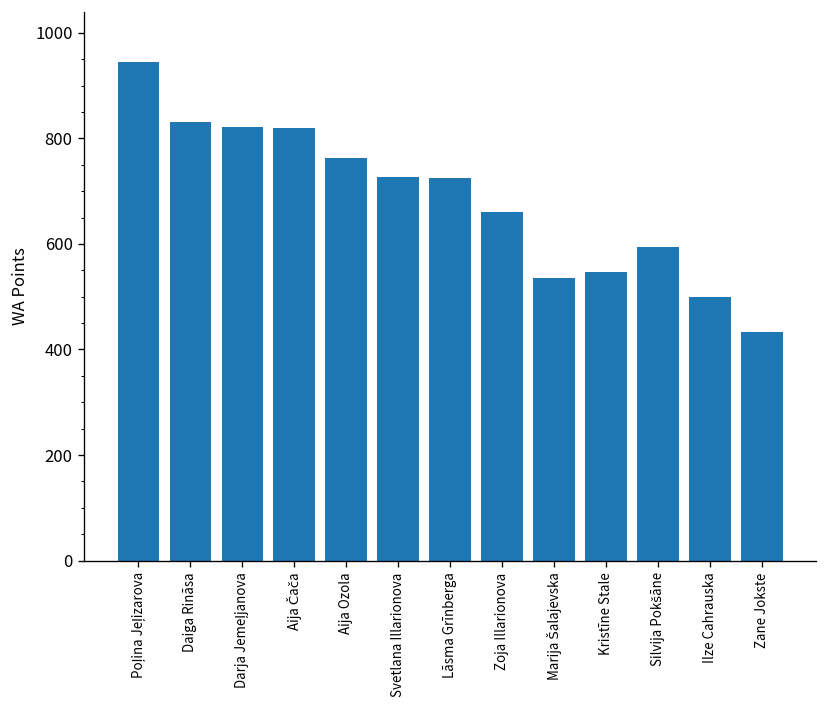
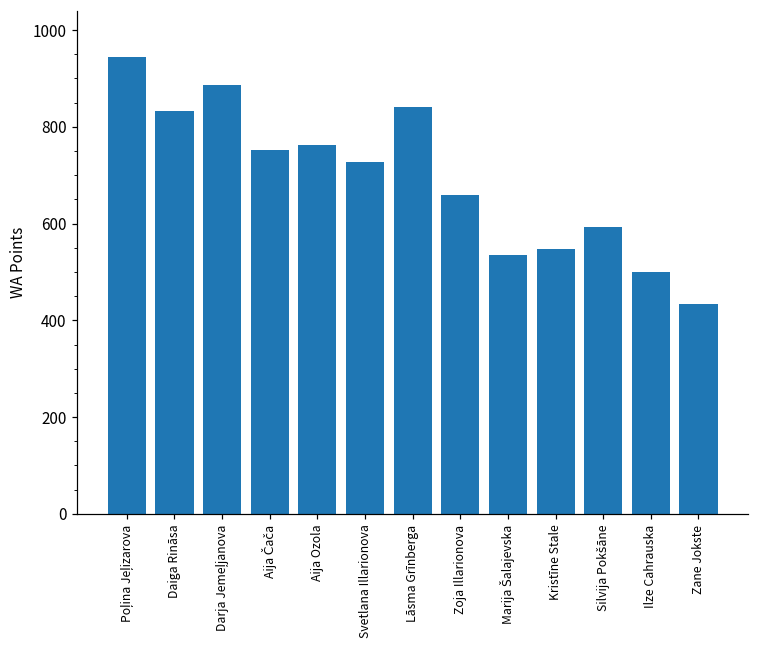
Darja Jemeļjanova: 820 -> 890
Aija Čača: 820 -> 750
Lāsma Grīnberga: 730 -> 840
